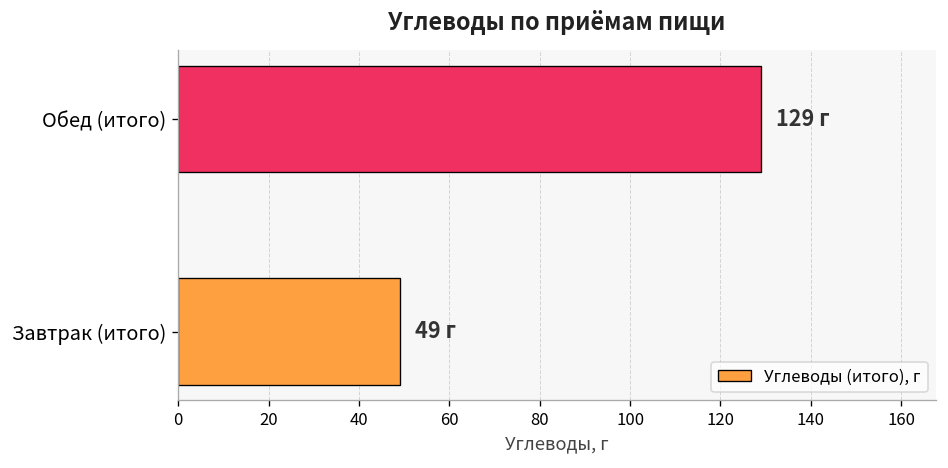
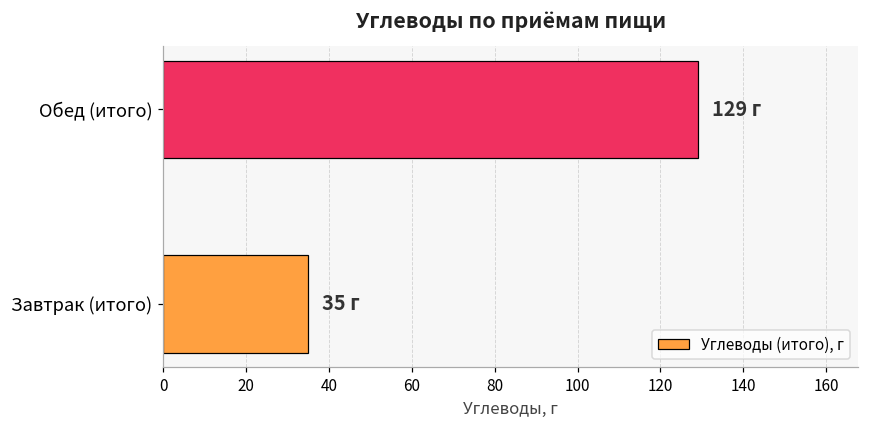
Завтрак (итого): 49 -> 35
